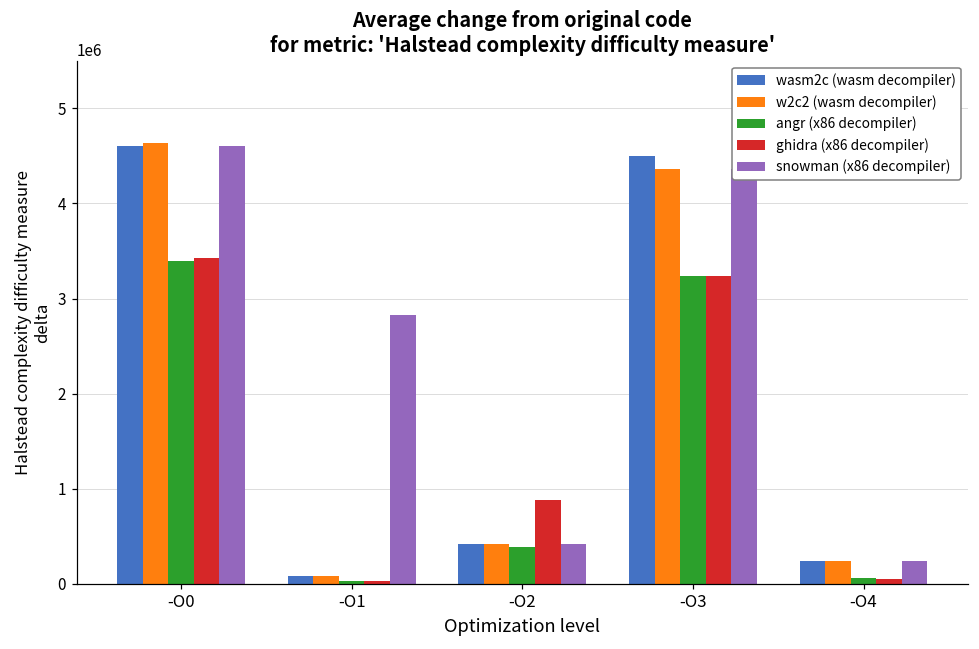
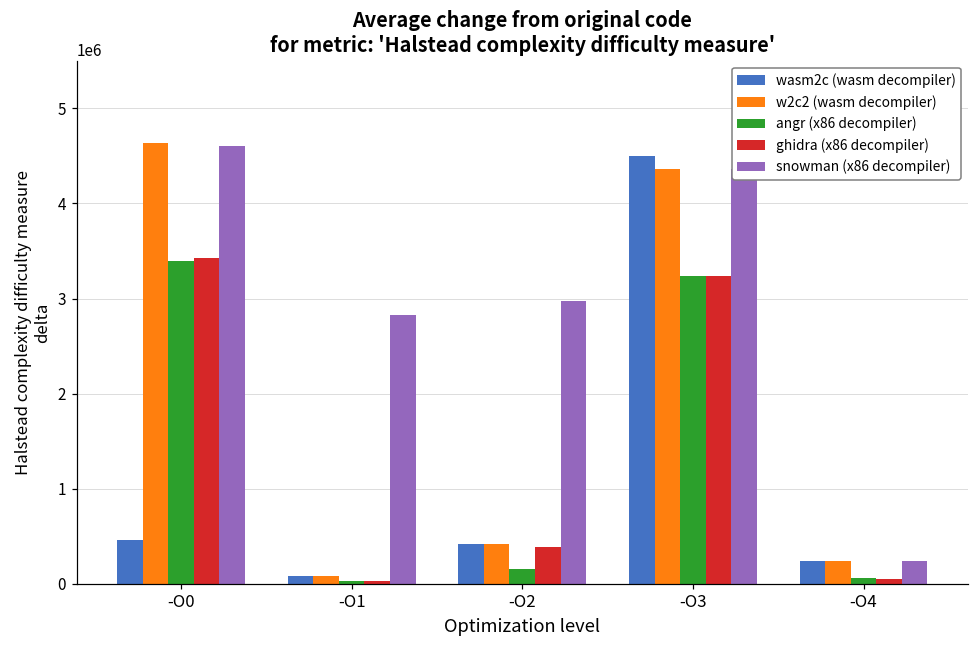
wasm2c (wasm decompiler), -O0: 4600000 -> 500000
angr (x86 decompiler), -O2: 400000 -> 200000
ghidra (x86 decompiler), -O2: 900000 -> 400000
snowman (x86 decompiler), -O2: 400000 -> 3000000
